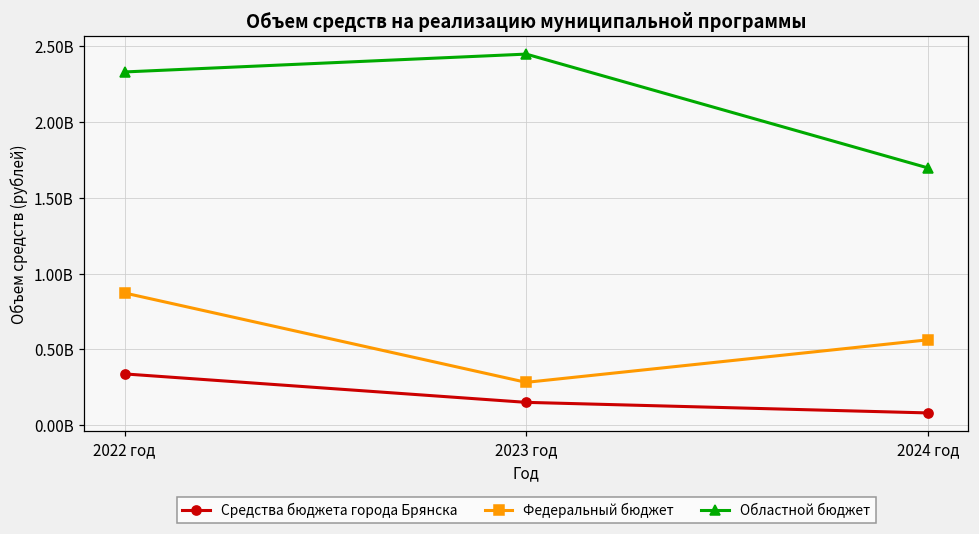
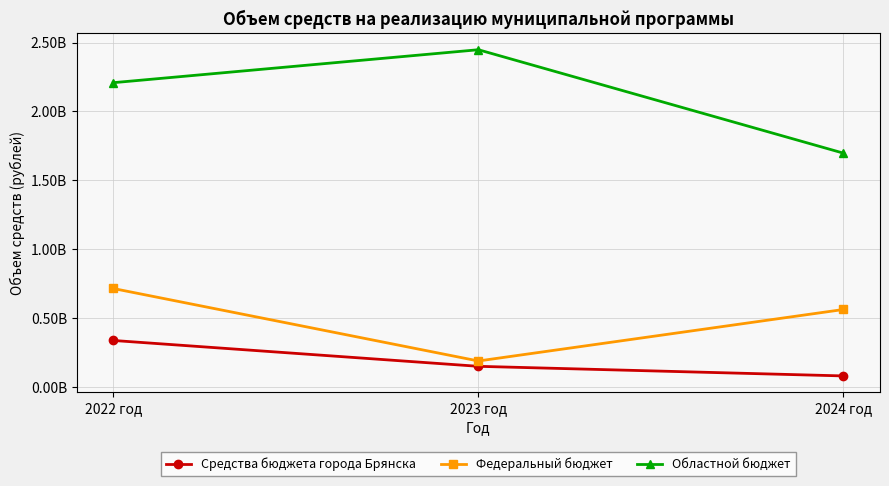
Федеральный бюджет, 2022 год: 870000000 -> 710000000
Областной бюджет, 2022 год: 2330000000 -> 2210000000
Федеральный бюджет, 2023 год: 280000000 -> 190000000
